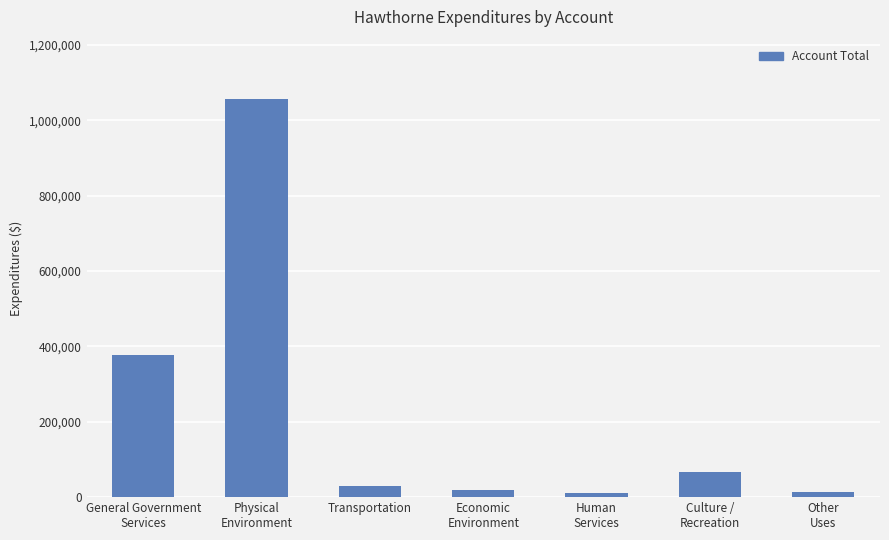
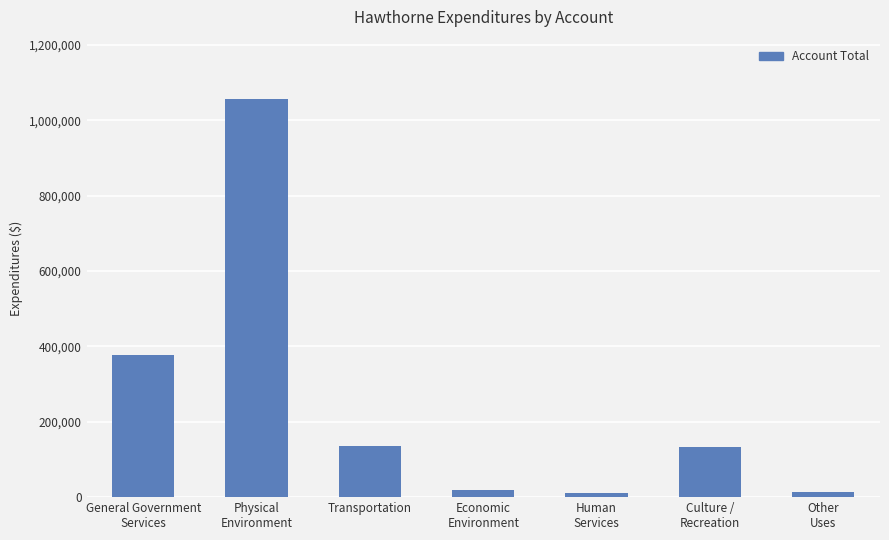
Transportation: 30,000 -> 140,000
Culture / Recreation: 70,000 -> 130,000
